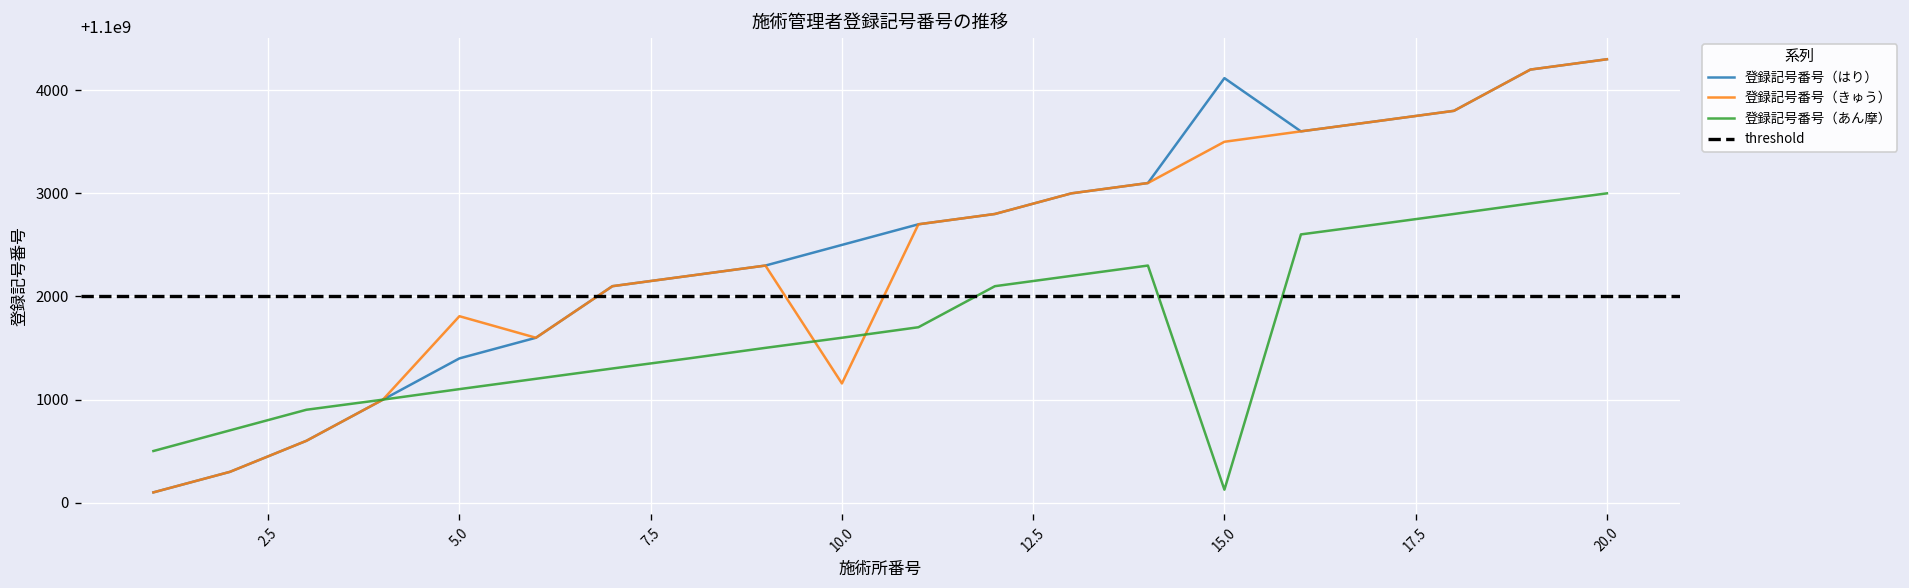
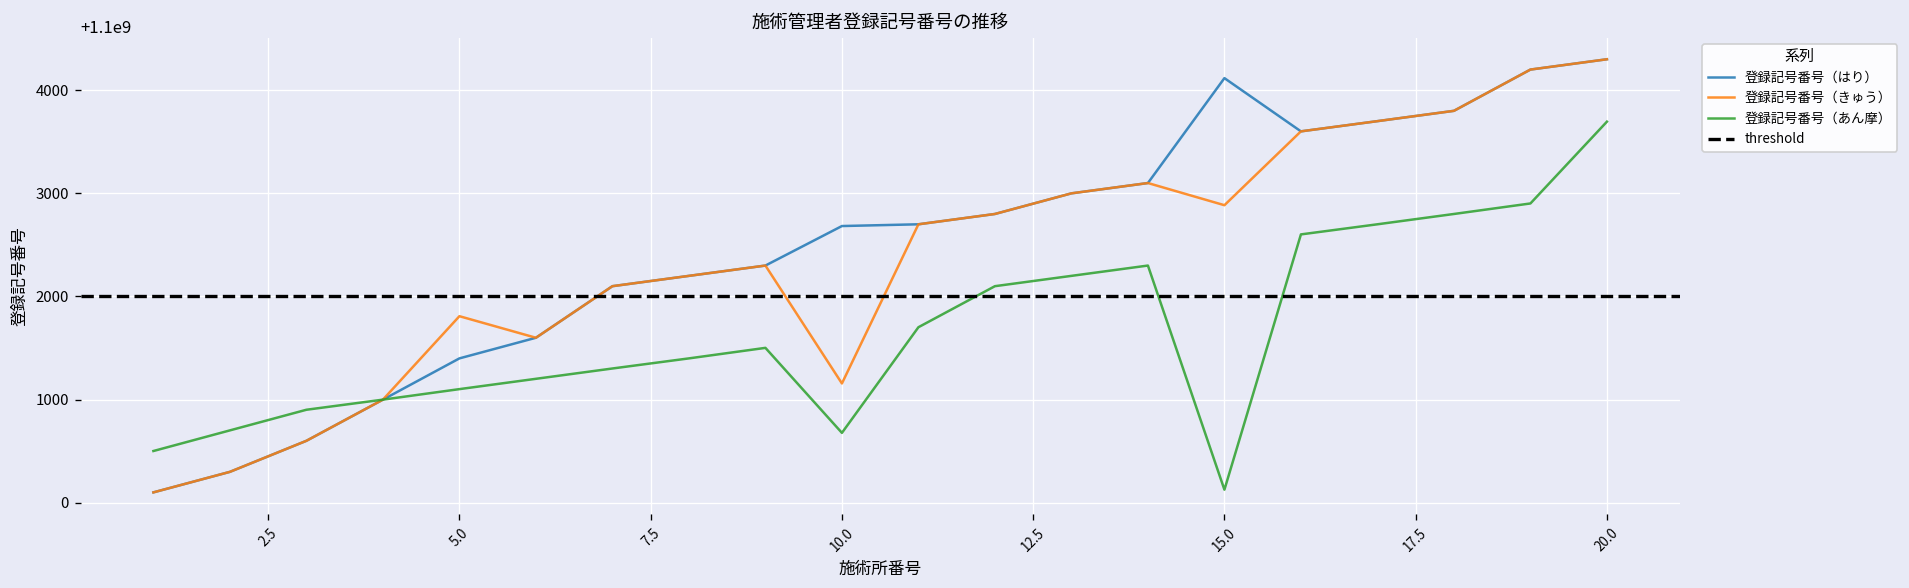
登録記号番号（はり）, 10.0: 1100002500 -> 1100002700
登録記号番号（あん摩）, 10.0: 1100001600 -> 1100000700
登録記号番号（きゅう）, 15.0: 1100003500 -> 1100002900
登録記号番号（あん摩）, 20.0: 1100003000 -> 1100003700
